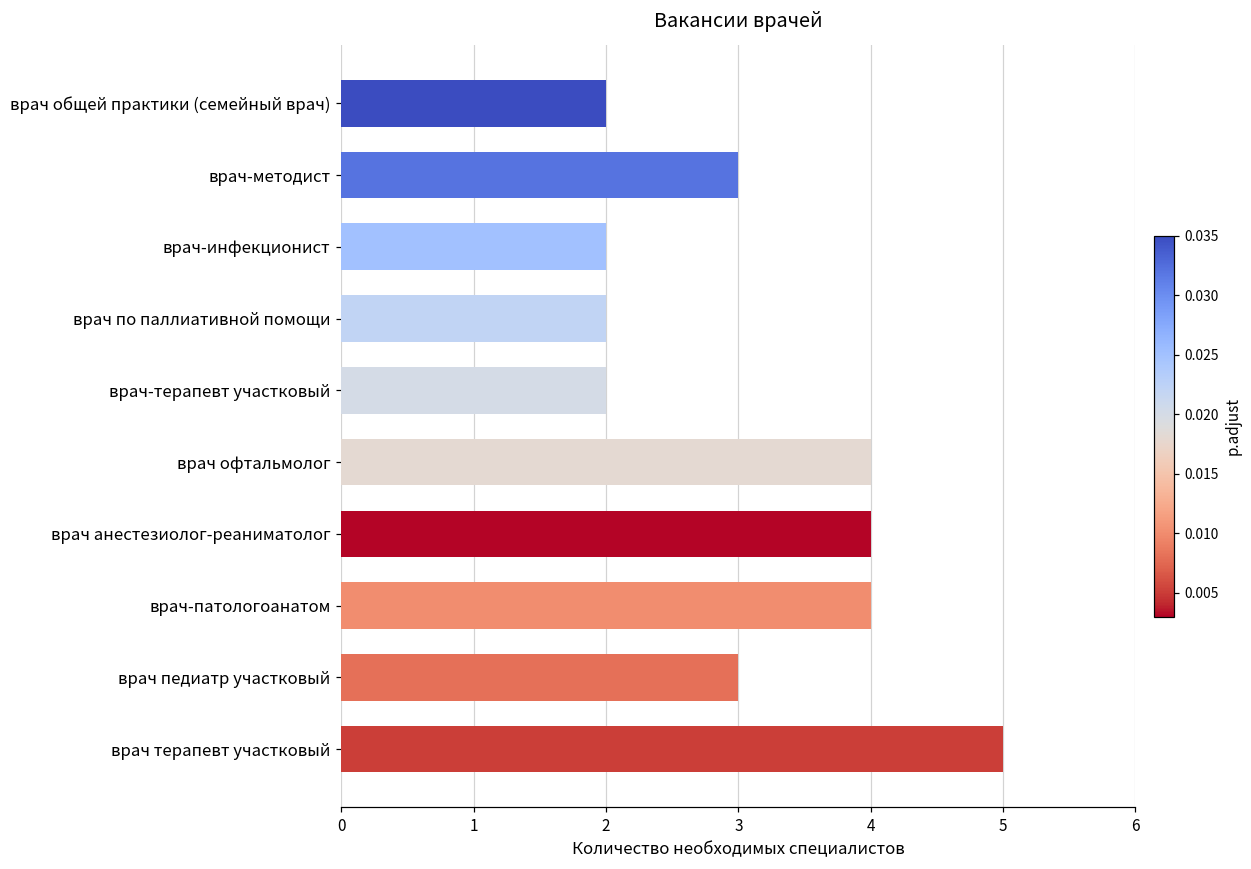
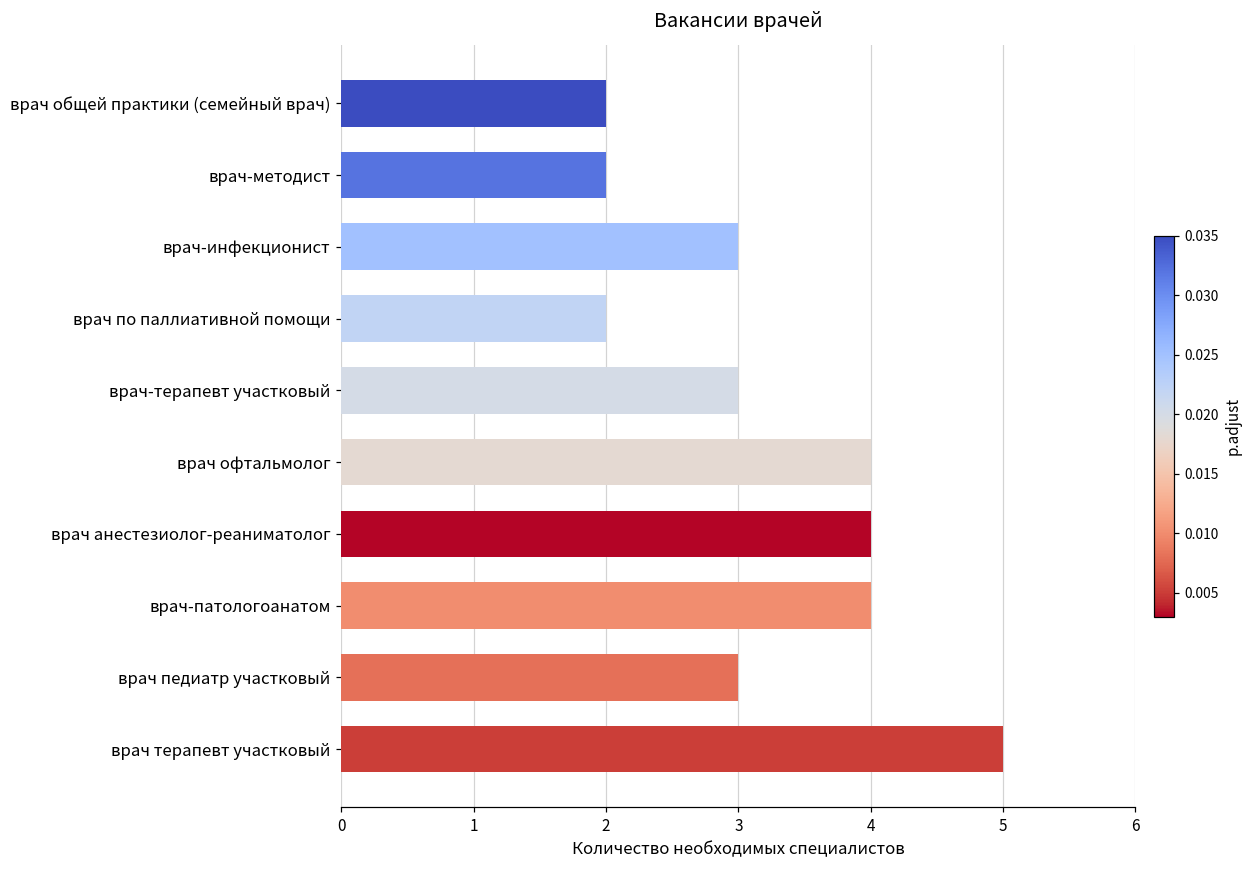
врач-методист: 3 -> 2
врач-инфекционист: 2 -> 3
врач-терапевт участковый: 2 -> 3
